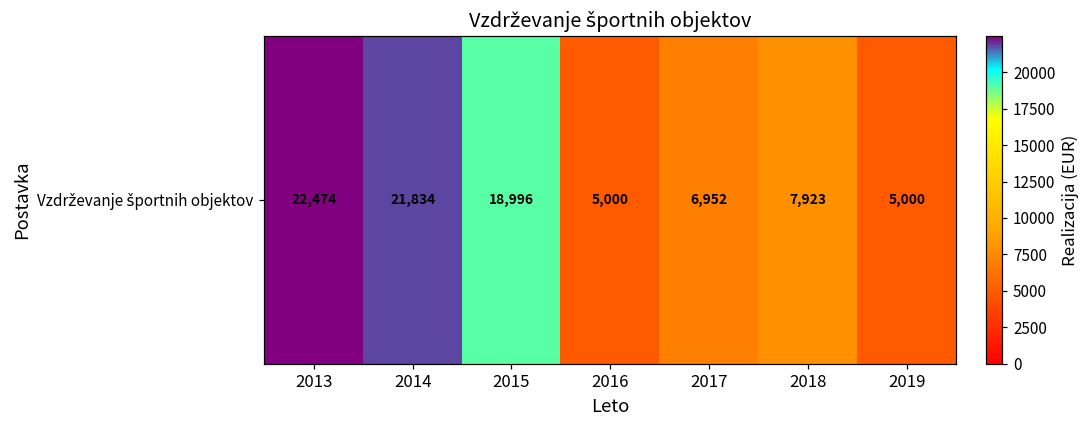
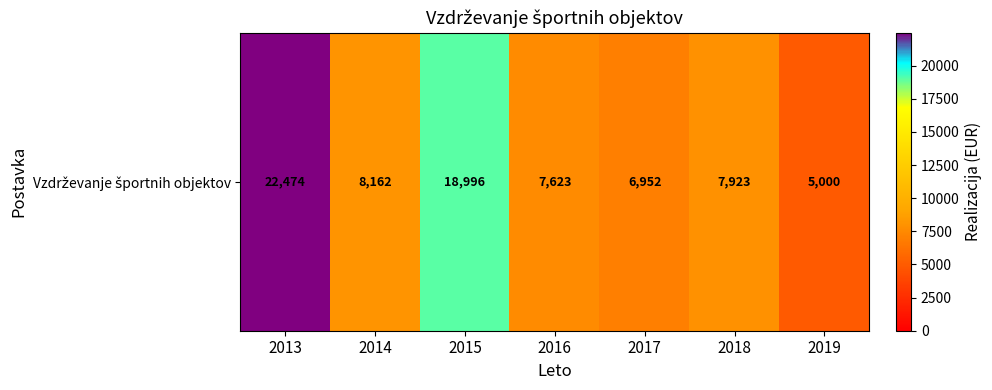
Vzdrževanje športnih objektov, 2014: 21,834 -> 8,162
Vzdrževanje športnih objektov, 2016: 5,000 -> 7,623
